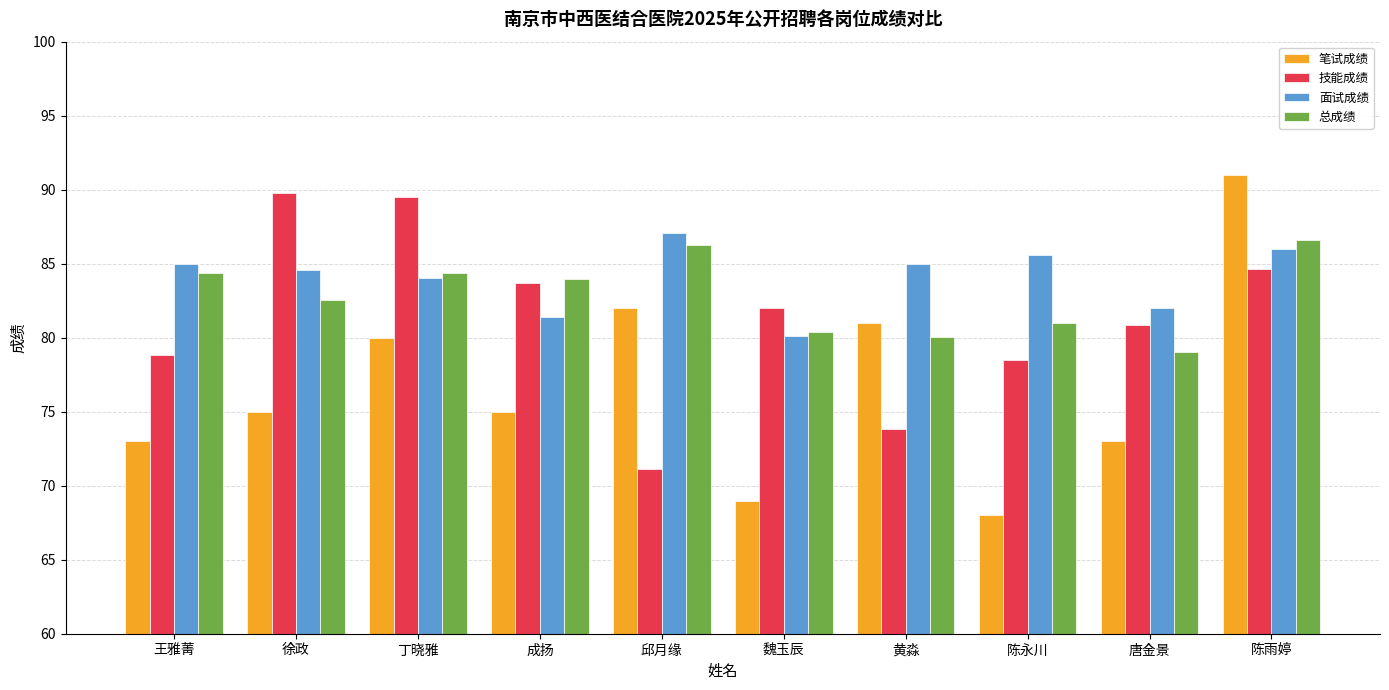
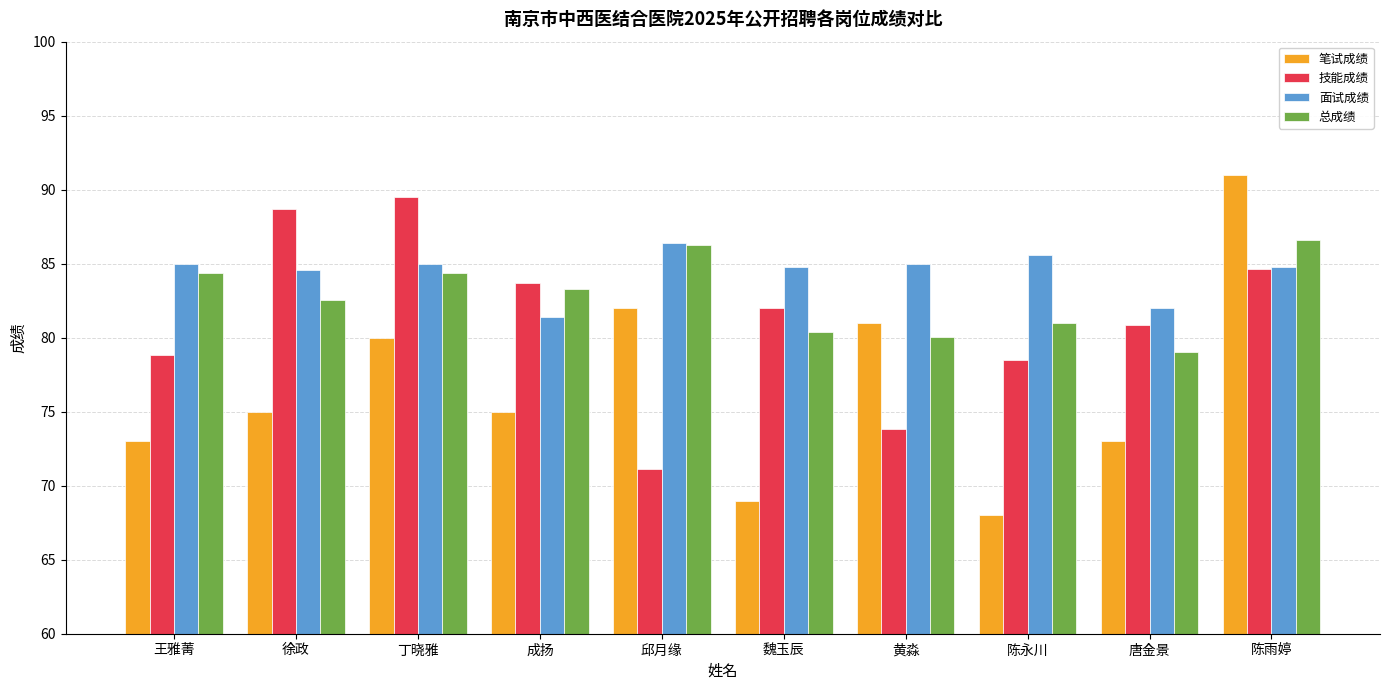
技能成绩, 徐政: 89.8 -> 88.7
面试成绩, 丁晓雅: 84 -> 85
总成绩, 成扬: 84.0 -> 83.3
面试成绩, 邱月缘: 87.1 -> 86.4
面试成绩, 魏玉辰: 80.1 -> 84.8
面试成绩, 陈雨婷: 86.0 -> 84.8
